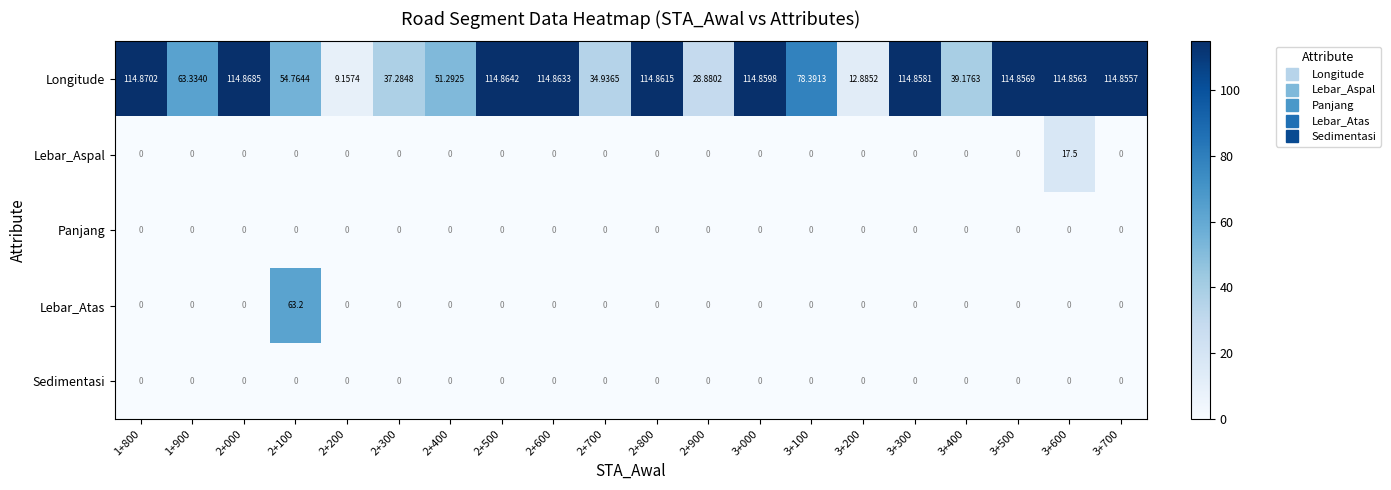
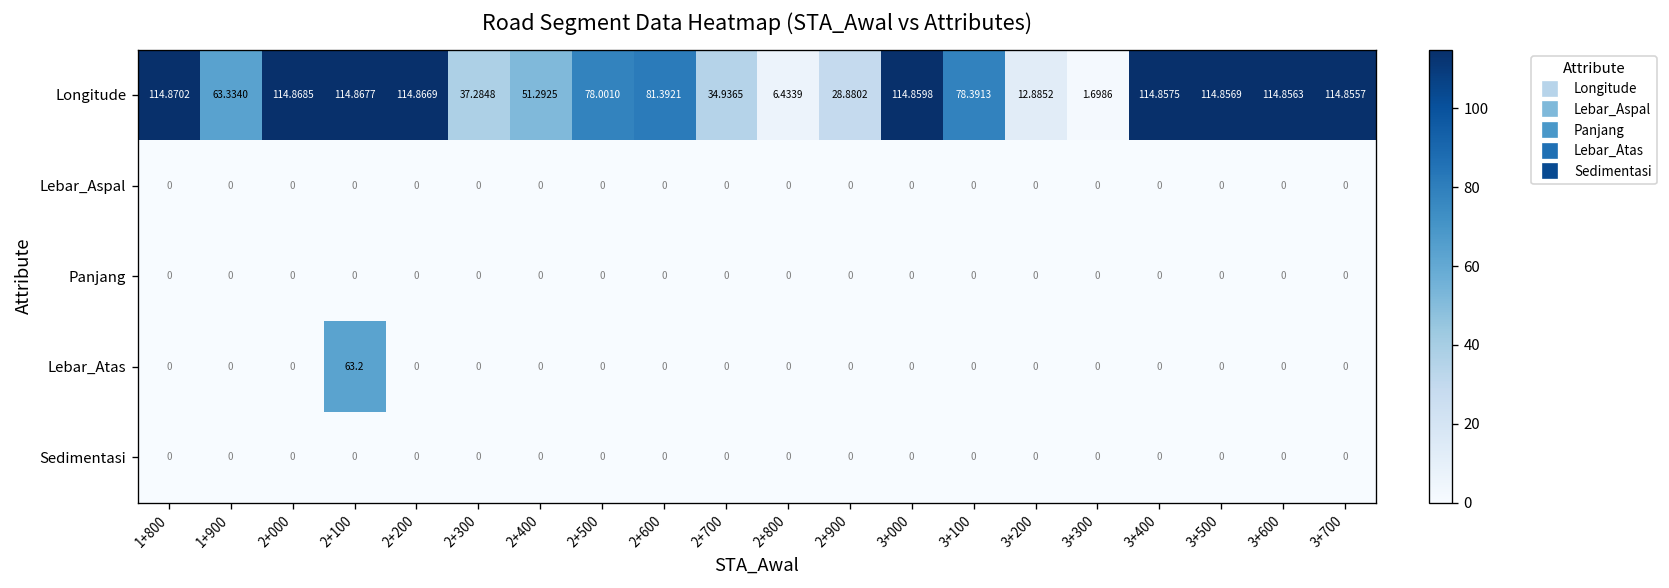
Longitude, 2+100: 54.7644 -> 114.8677
Longitude, 2+200: 9.1574 -> 114.8669
Longitude, 2+500: 114.8642 -> 78.0010
Longitude, 2+600: 114.8633 -> 81.3921
Longitude, 2+800: 114.8615 -> 6.4339
Longitude, 3+300: 114.8581 -> 1.6986
Longitude, 3+400: 39.1763 -> 114.8575
Lebar_Aspal, 3+600: 17.5 -> 0
